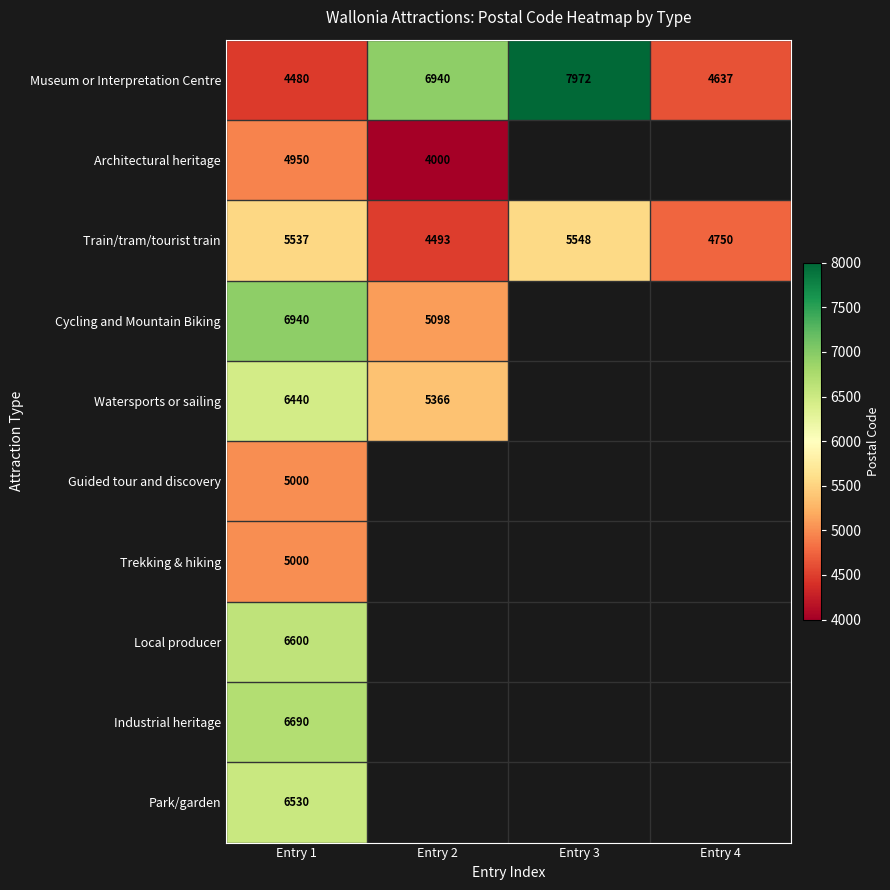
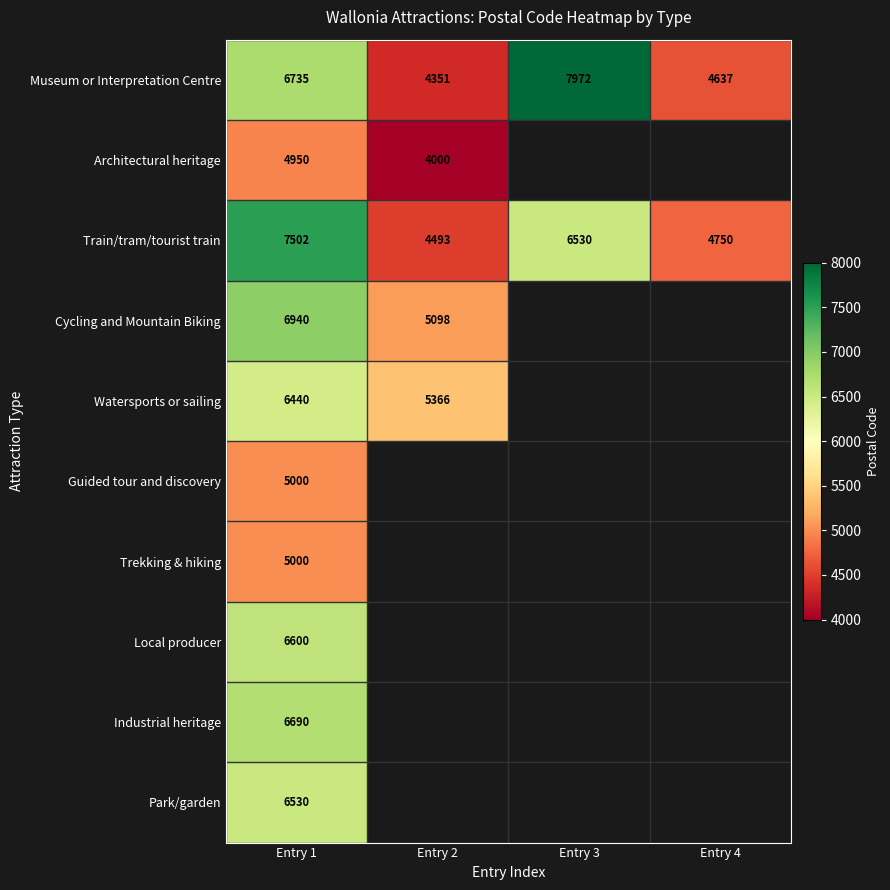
Museum or Interpretation Centre, Entry 1: 4480 -> 6735
Museum or Interpretation Centre, Entry 2: 6940 -> 4351
Train/tram/tourist train, Entry 1: 5537 -> 7502
Train/tram/tourist train, Entry 3: 5548 -> 6530
